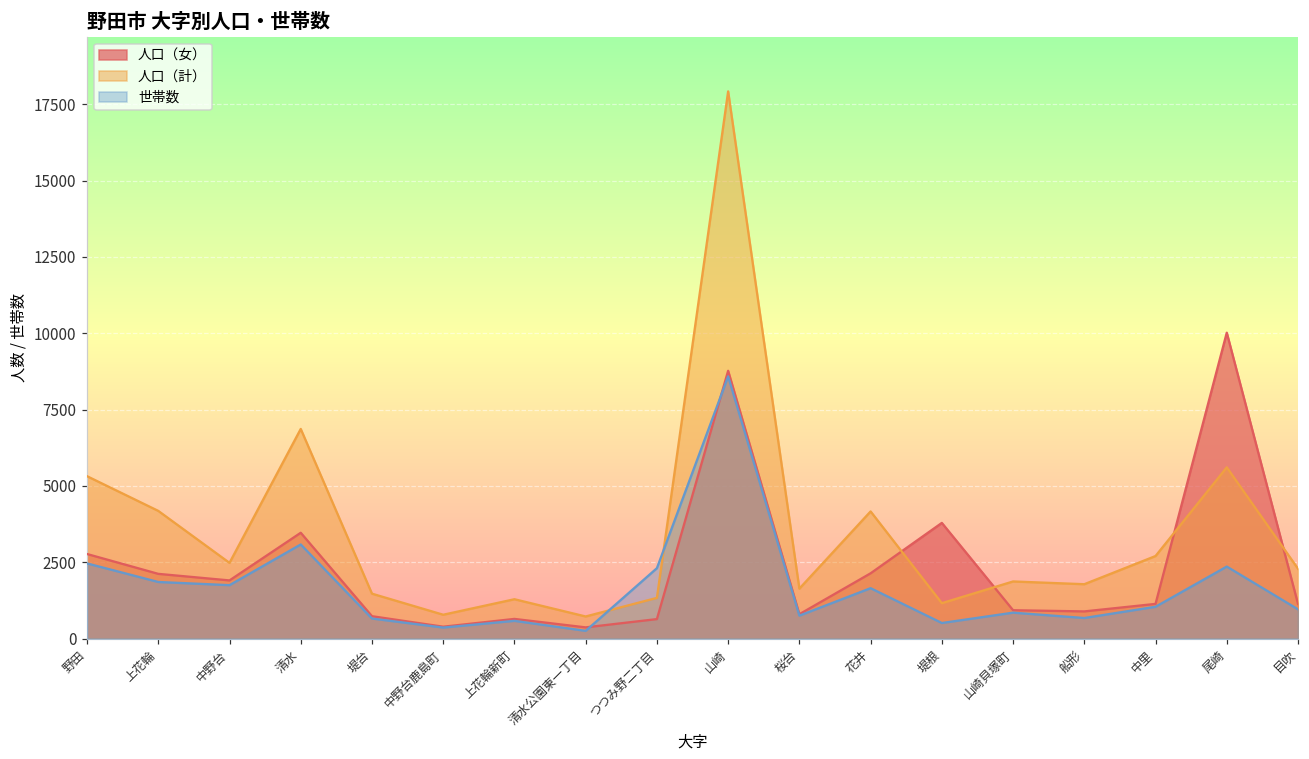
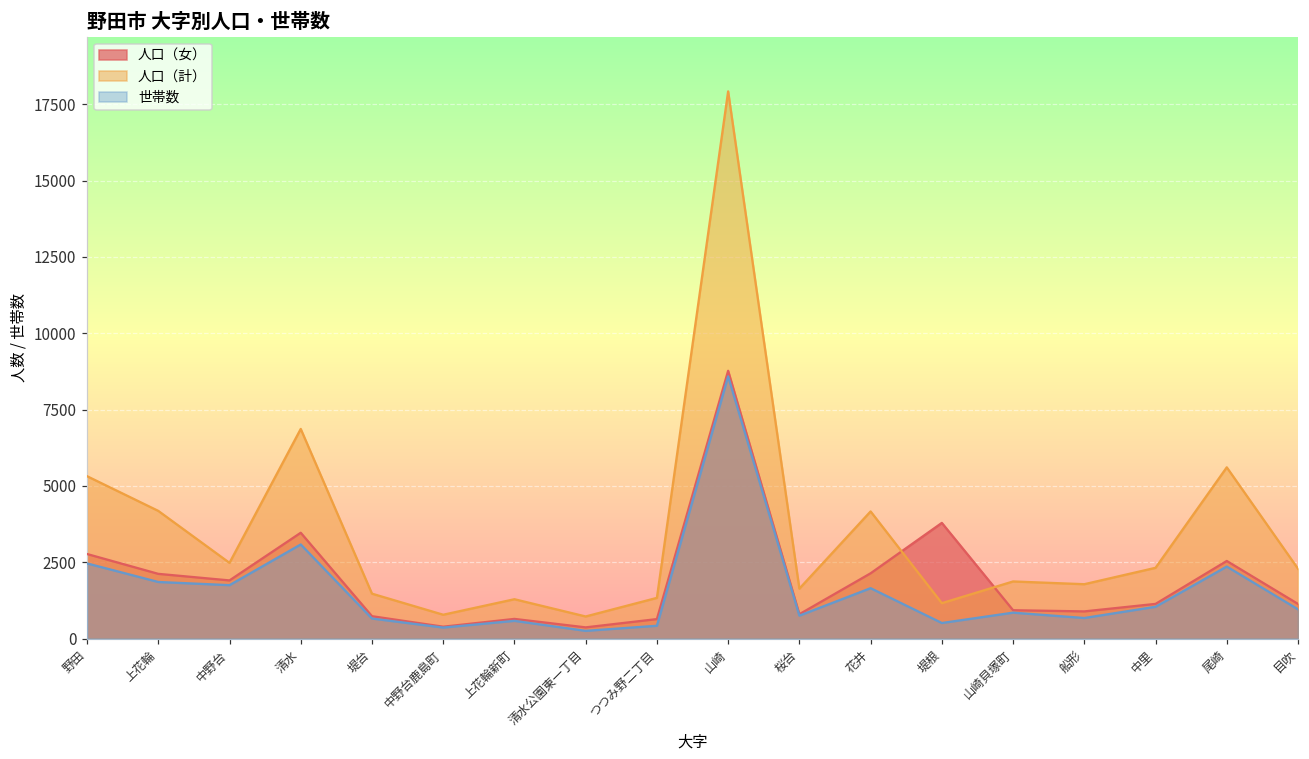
世帯数, つつみ野二丁目: 2300 -> 400
人口（計）, 中里: 2700 -> 2300
人口（女）, 尾崎: 10000 -> 2500
